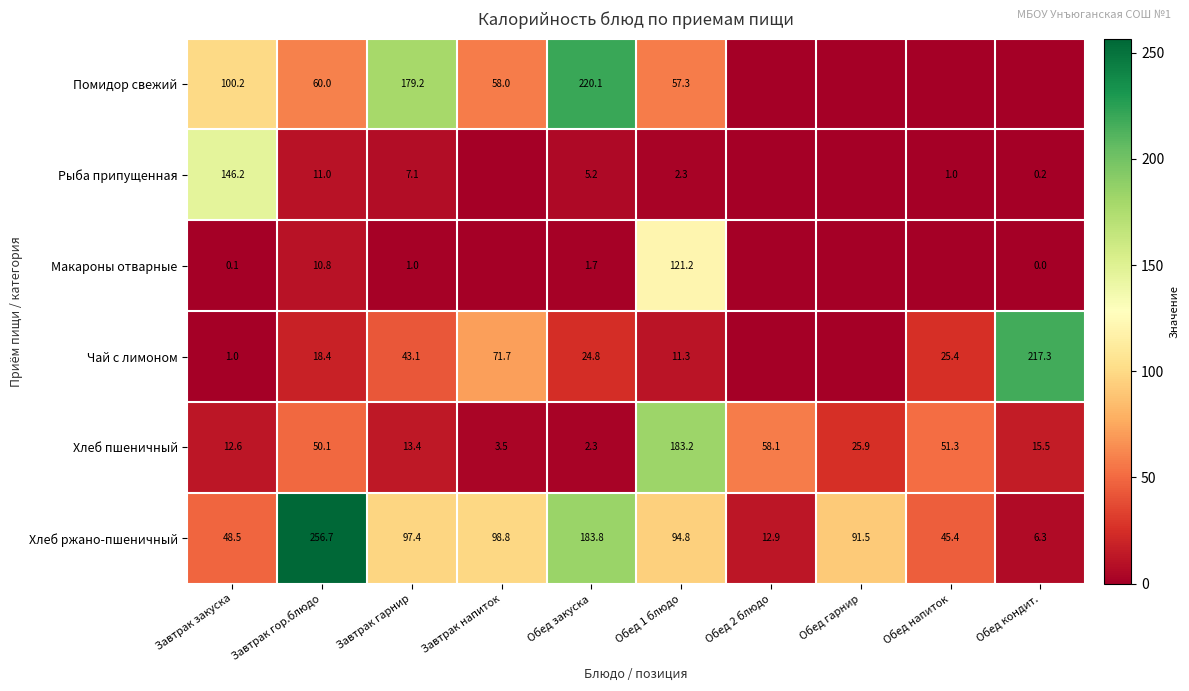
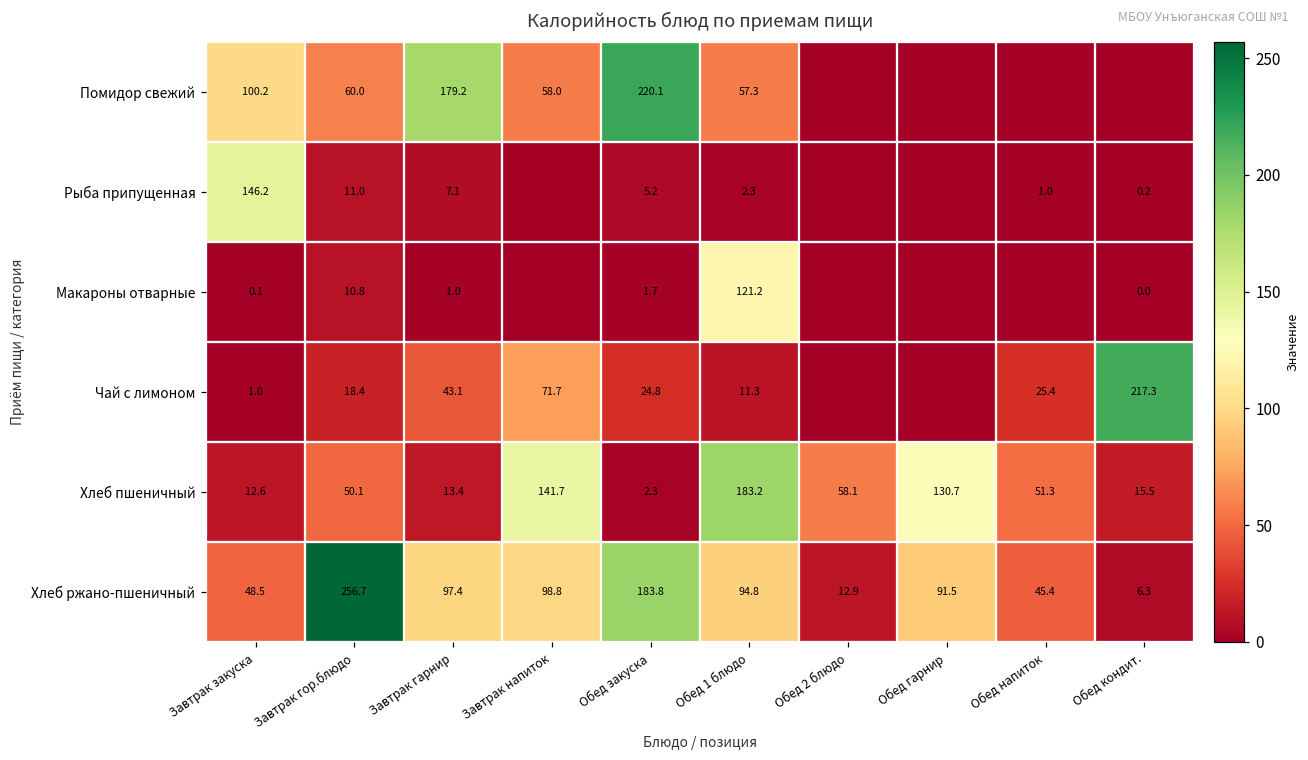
Хлеб пшеничный, Завтрак напиток: 3.5 -> 141.7
Хлеб пшеничный, Обед гарнир: 25.9 -> 130.7
